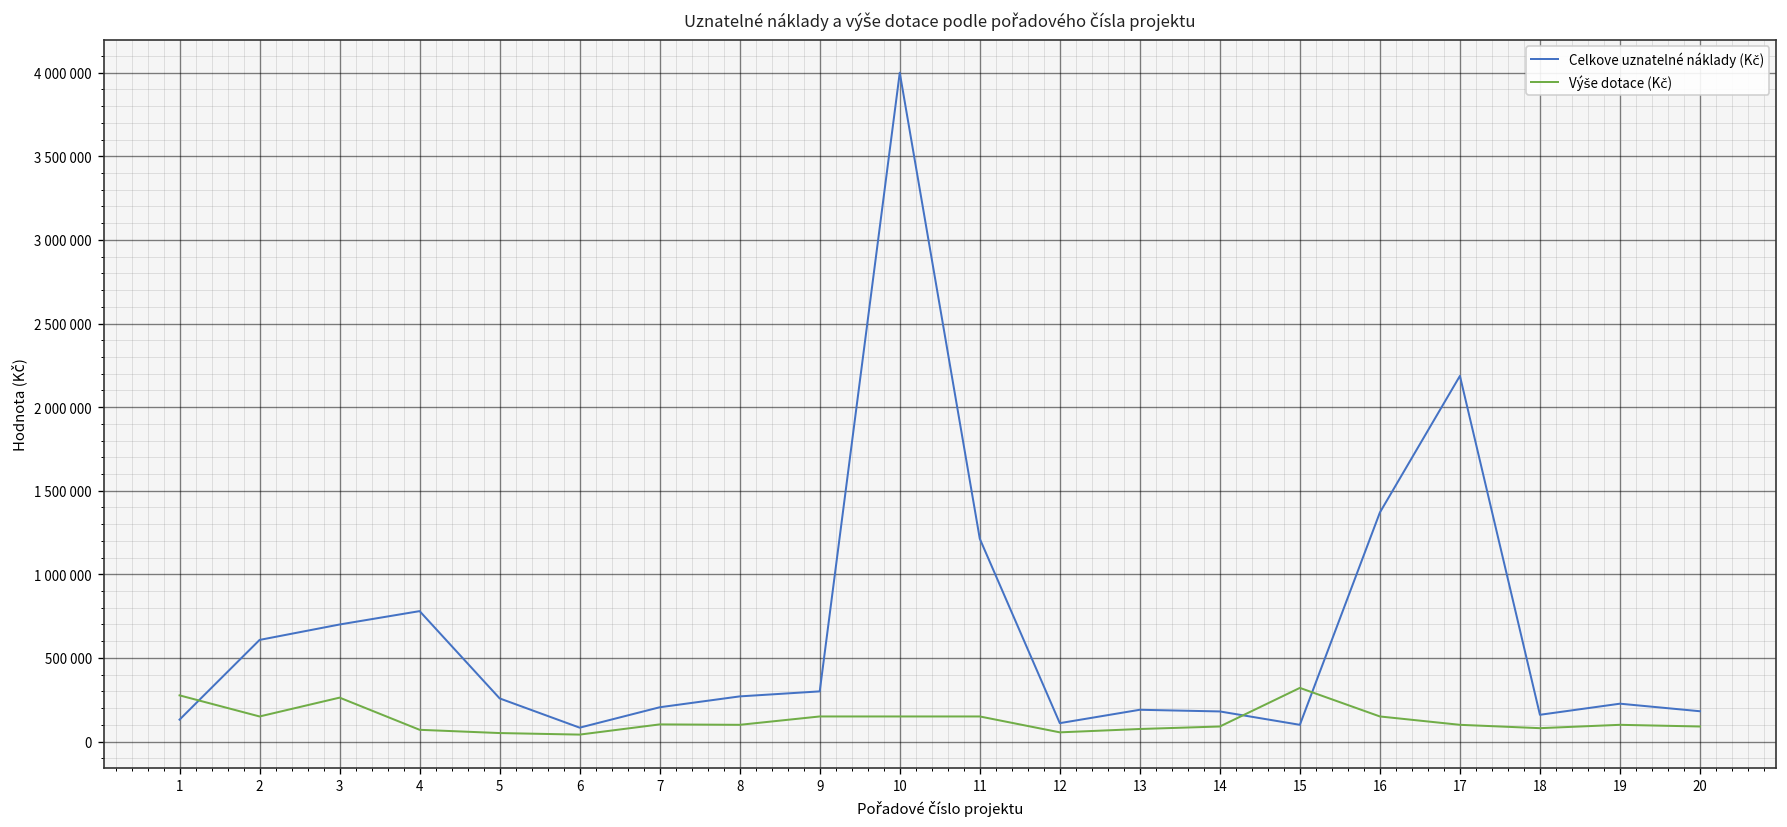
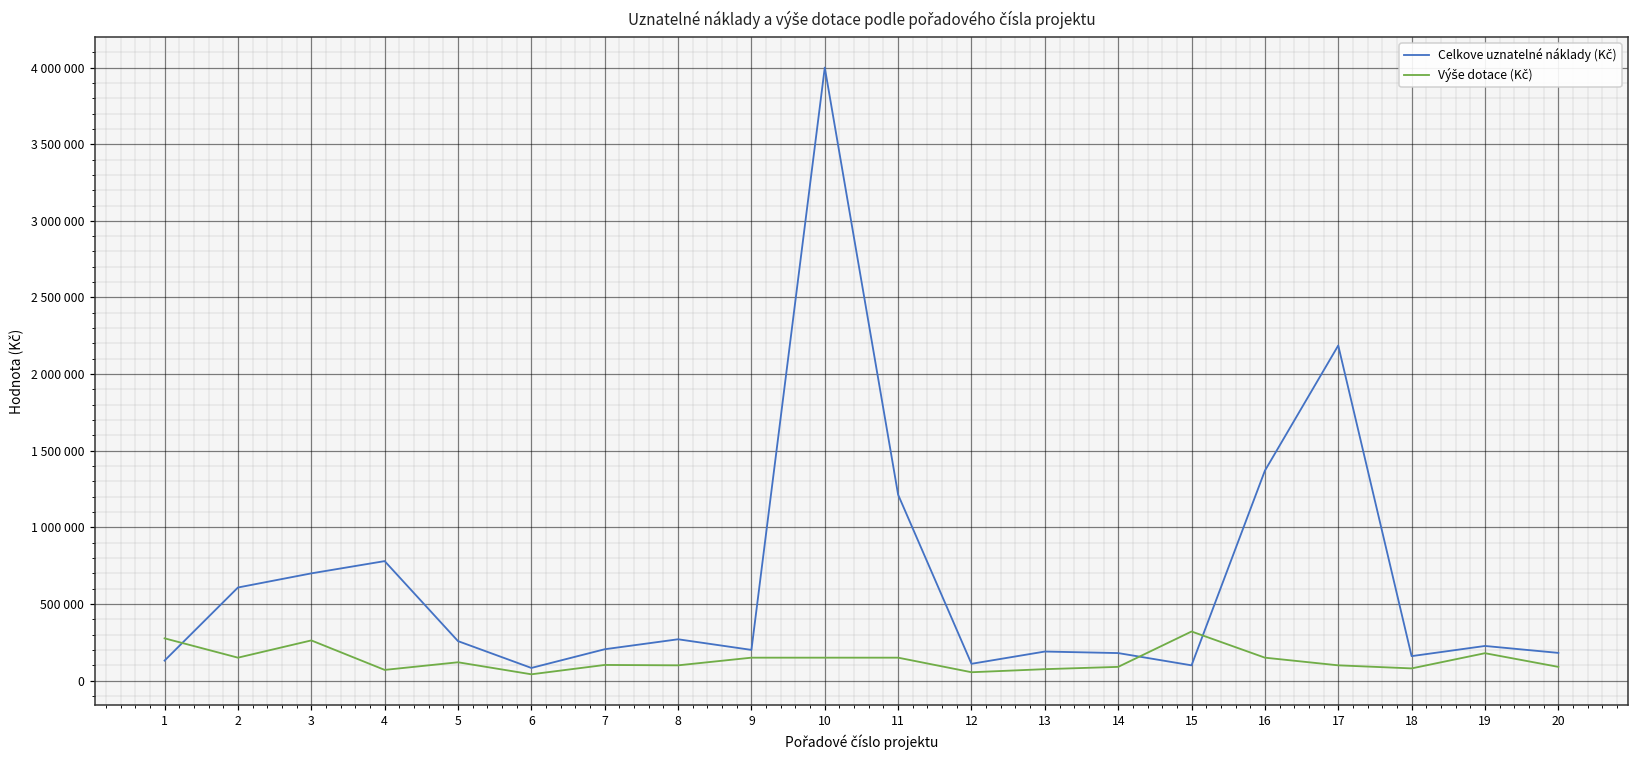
Výše dotace (Kč), 5: 50000 -> 120000
Celkove uznatelné náklady (Kč), 9: 300000 -> 200000
Výše dotace (Kč), 19: 100000 -> 180000
